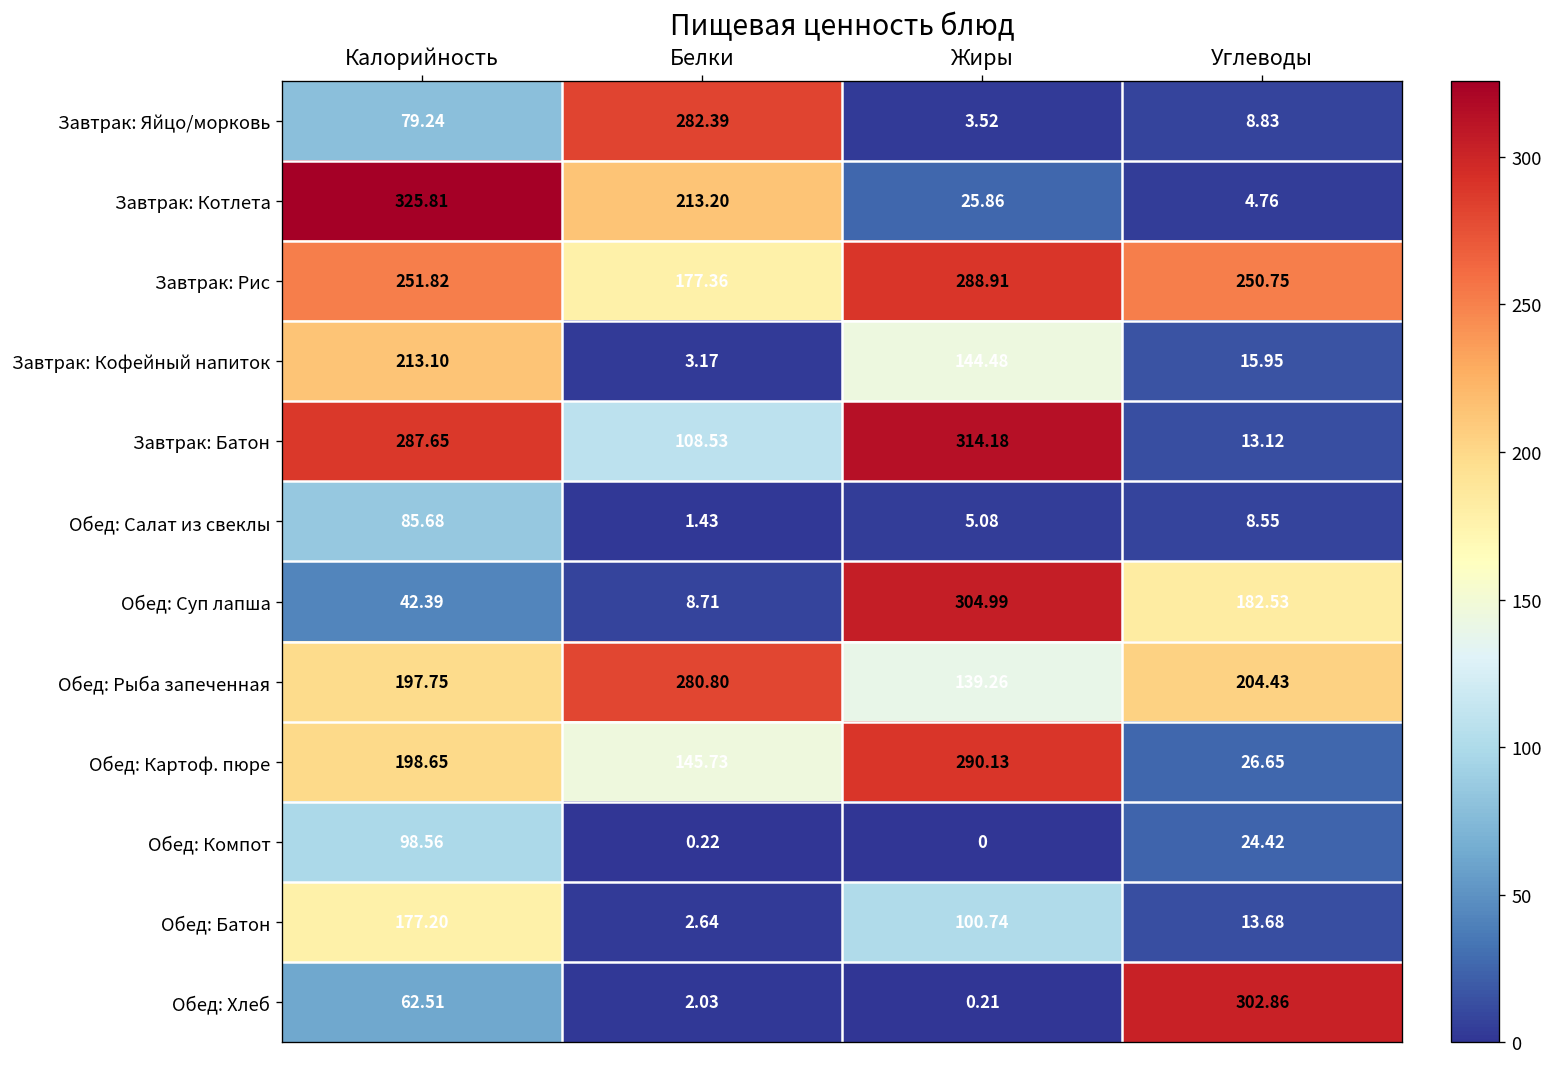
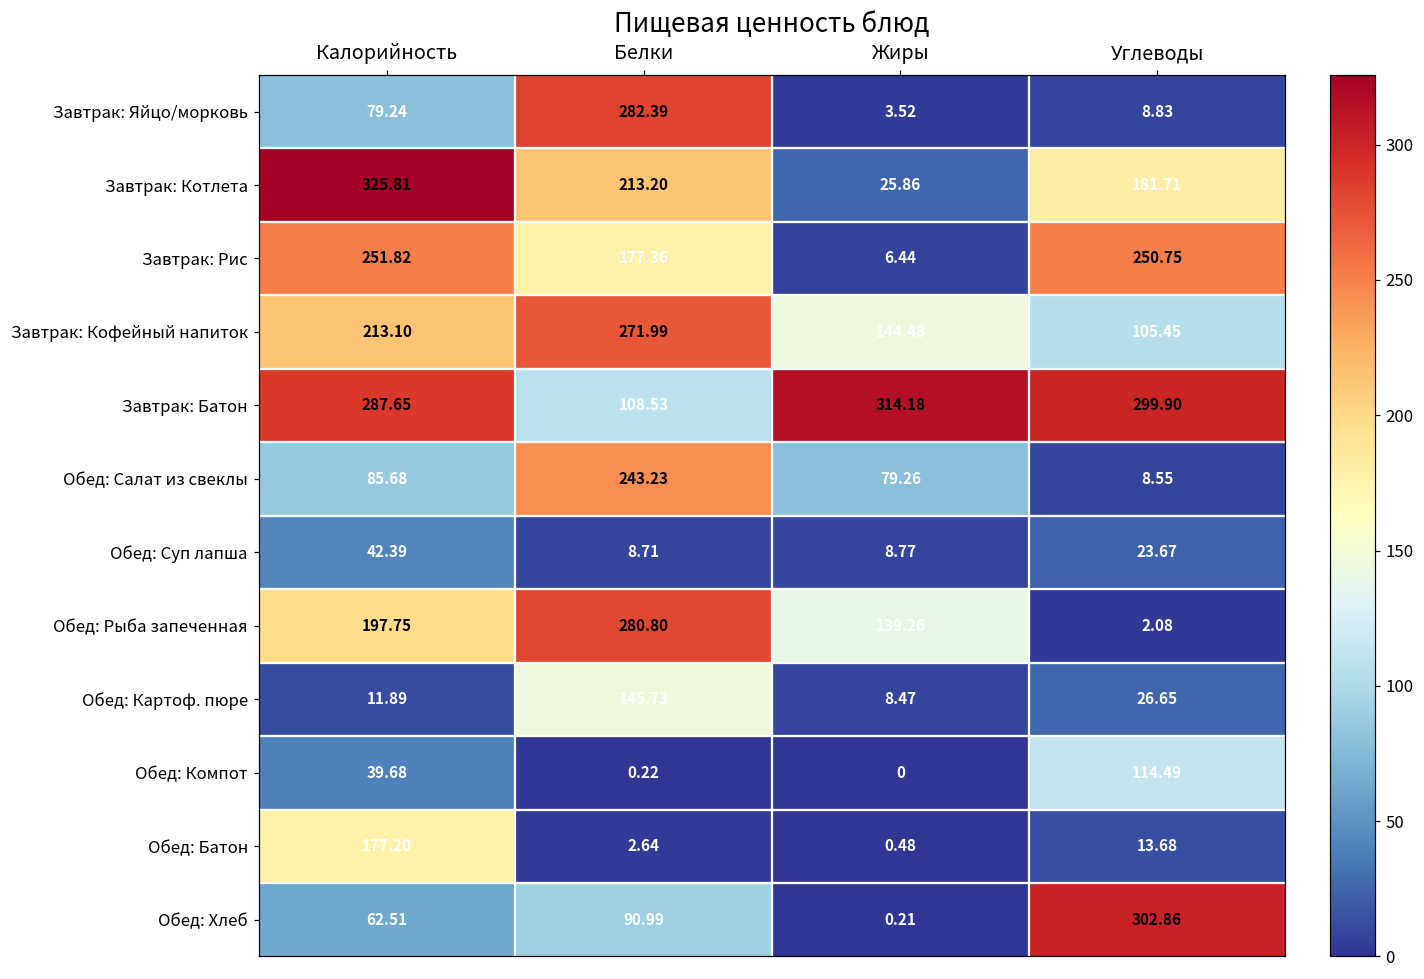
Завтрак: Котлета, Углеводы: 4.76 -> 181.71
Завтрак: Рис, Жиры: 288.91 -> 6.44
Завтрак: Кофейный напиток, Белки: 3.17 -> 271.99
Завтрак: Кофейный напиток, Углеводы: 15.95 -> 105.45
Завтрак: Батон, Углеводы: 13.12 -> 299.90
Обед: Салат из свеклы, Белки: 1.43 -> 243.23
Обед: Салат из свеклы, Жиры: 5.08 -> 79.26
Обед: Суп лапша, Жиры: 304.99 -> 8.77
Обед: Суп лапша, Углеводы: 182.53 -> 23.67
Обед: Рыба запеченная, Углеводы: 204.43 -> 2.08
Обед: Картоф. пюре, Калорийность: 198.65 -> 11.89
Обед: Картоф. пюре, Жиры: 290.13 -> 8.47
Обед: Компот, Калорийность: 98.56 -> 39.68
Обед: Компот, Углеводы: 24.42 -> 114.49
Обед: Батон, Жиры: 100.74 -> 0.48
Обед: Хлеб, Белки: 2.03 -> 90.99
